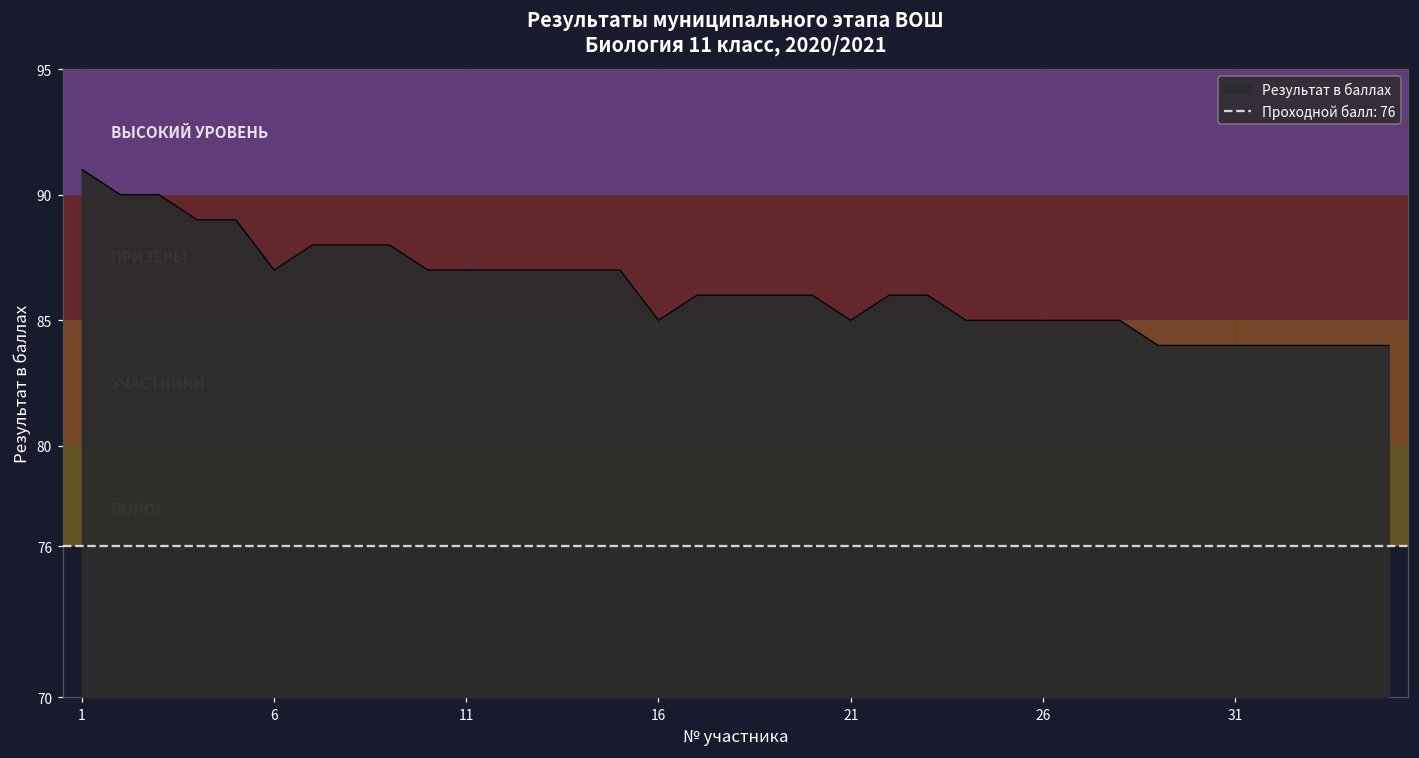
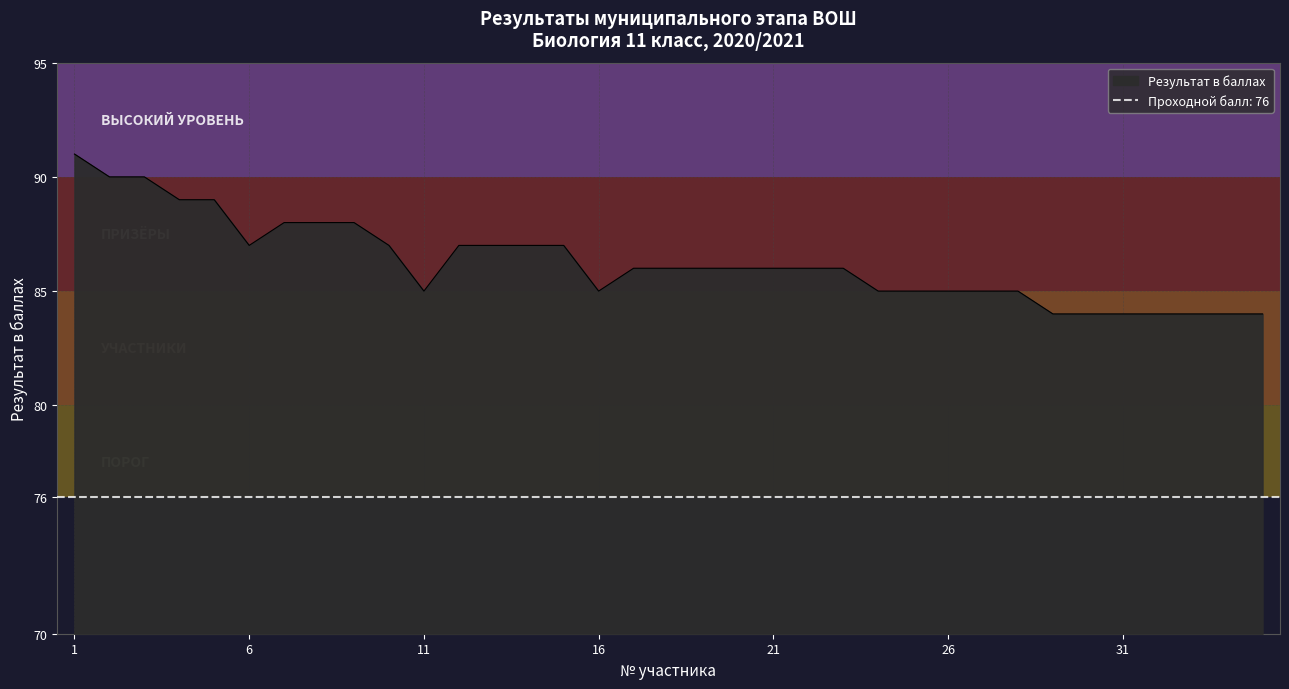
11: 87 -> 85
21: 85 -> 86
